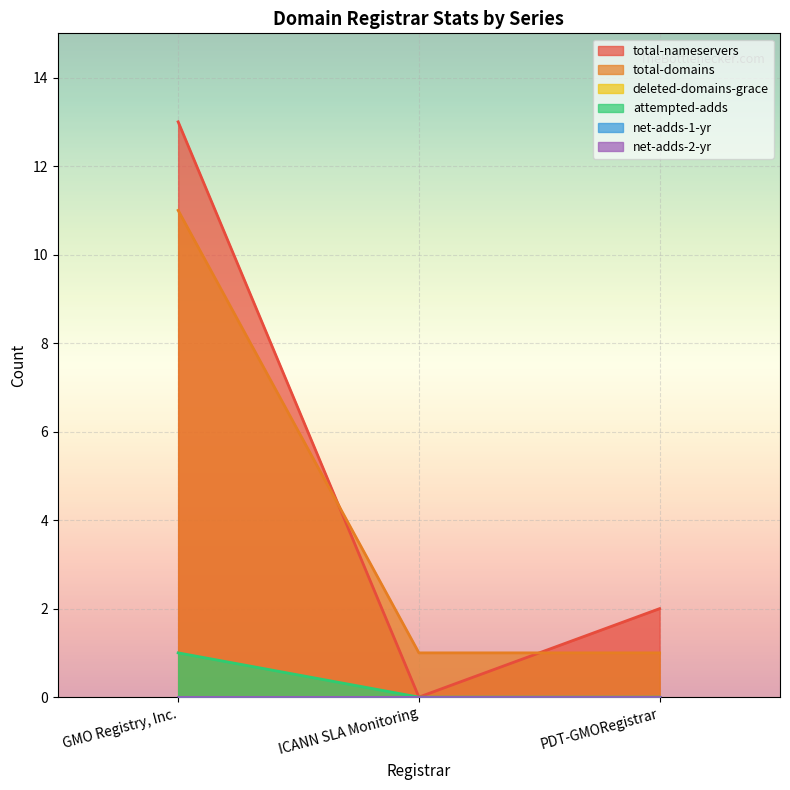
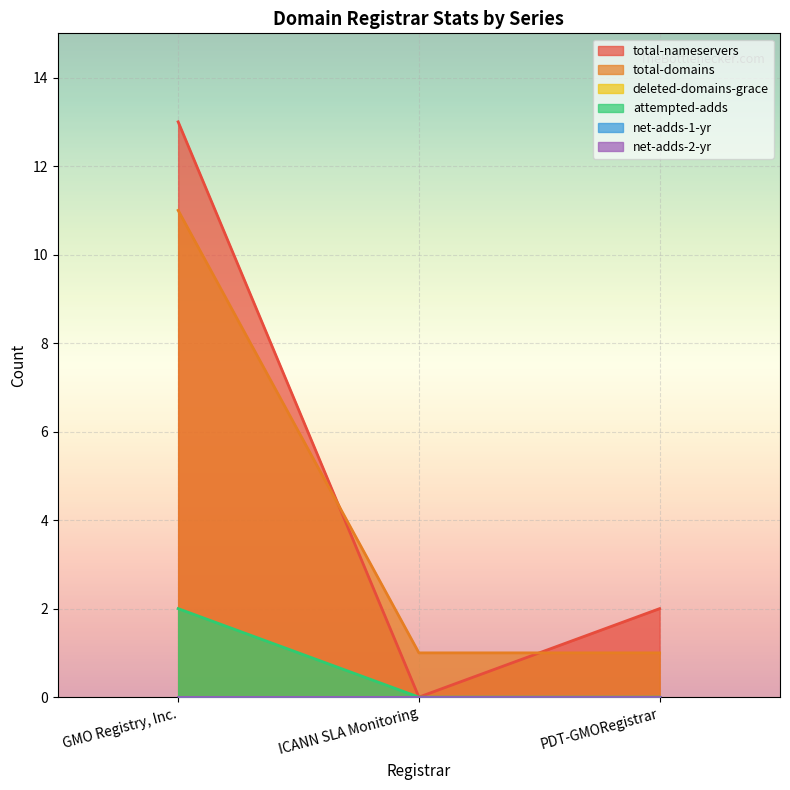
attempted-adds, GMO Registry, Inc.: 1 -> 2
